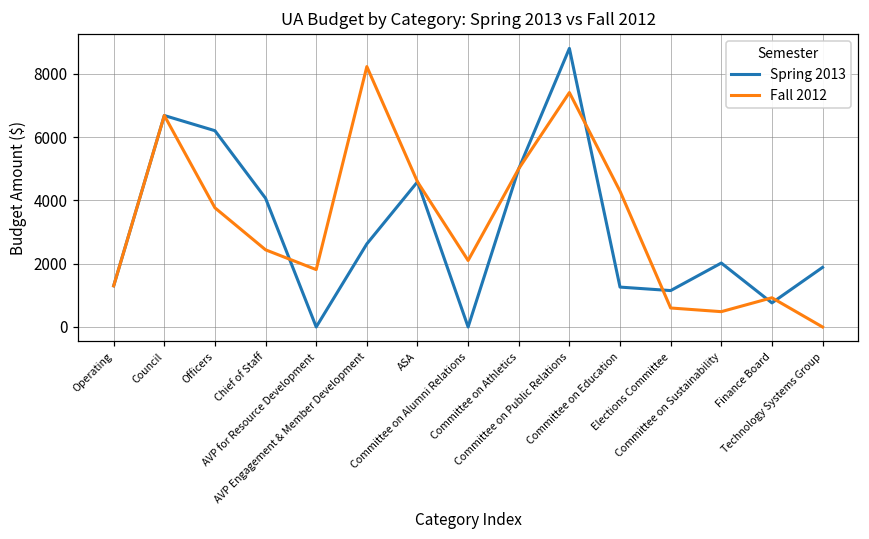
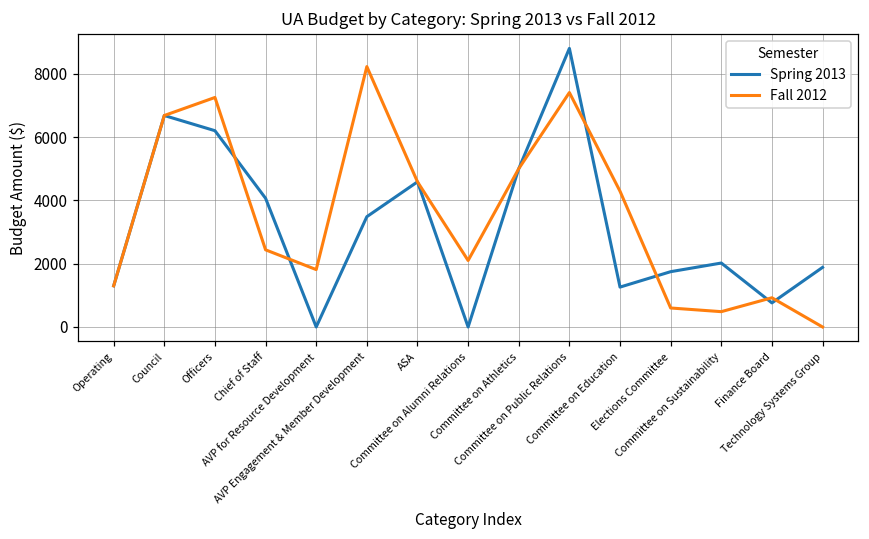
Fall 2012, Officers: 3800 -> 7300
Spring 2013, AVP Engagement & Member Development: 2600 -> 3500
Spring 2013, Elections Committee: 1200 -> 1700
